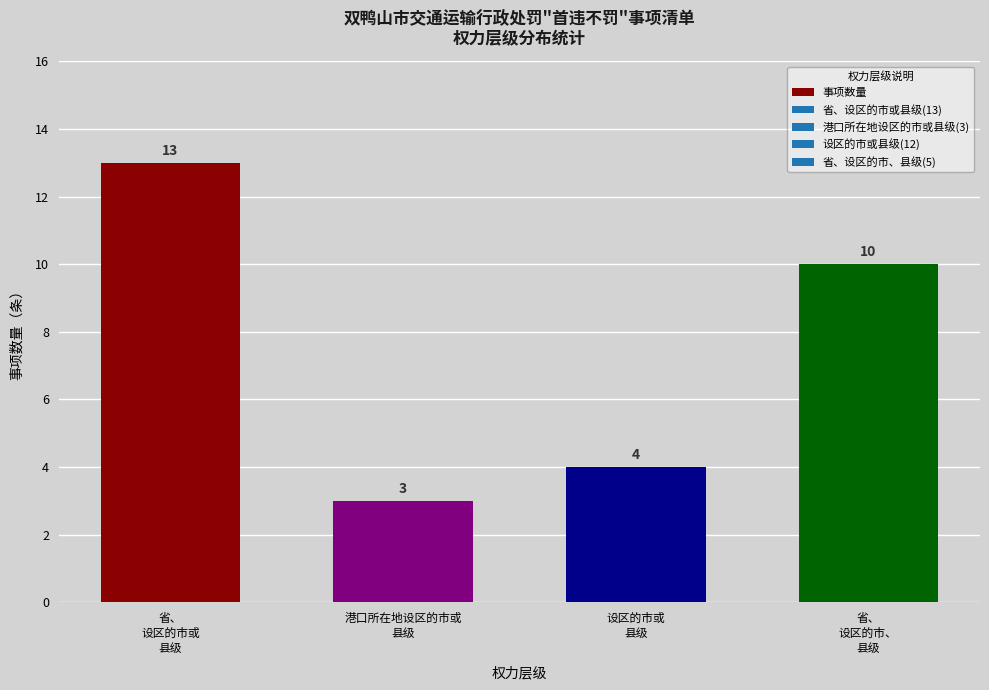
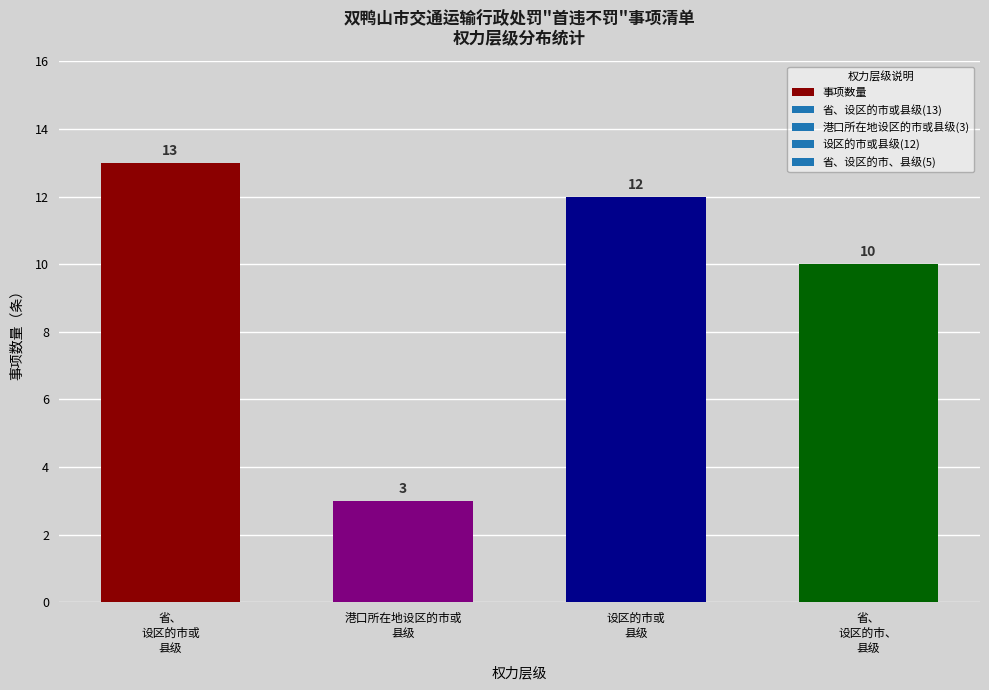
设区的市或 县级: 4 -> 12
